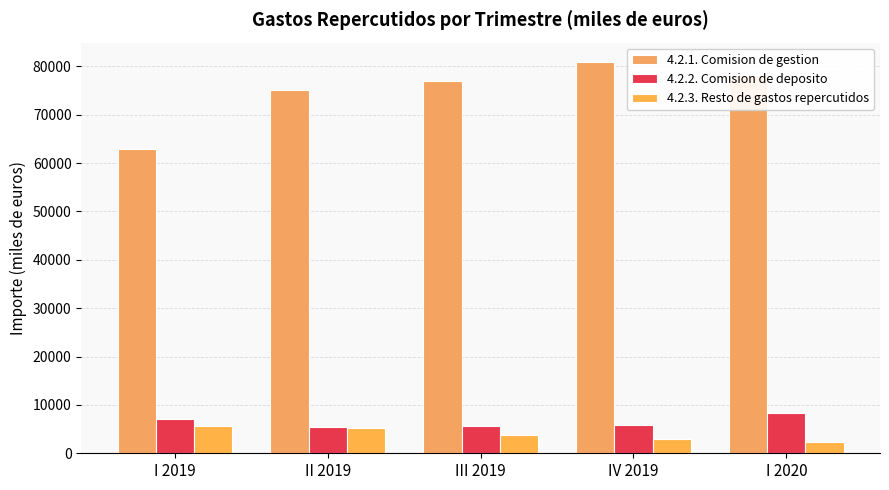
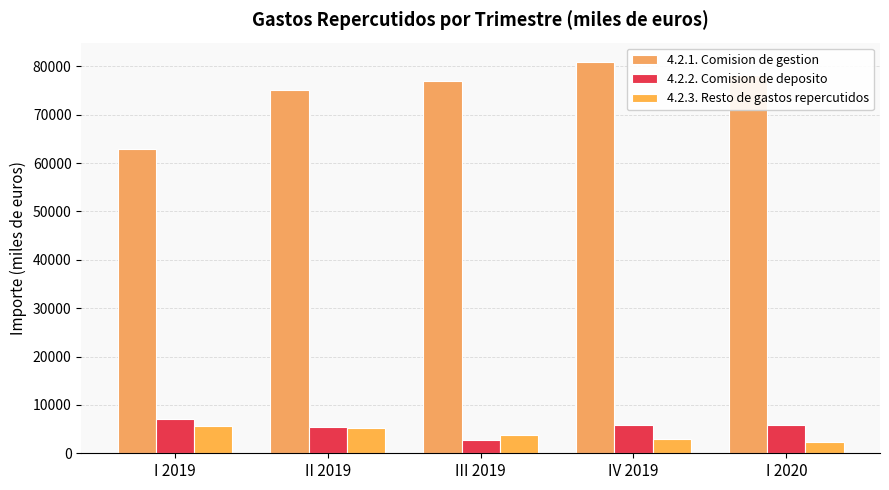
4.2.2. Comision de deposito, III 2019: 6000 -> 3000
4.2.2. Comision de deposito, I 2020: 8000 -> 6000
